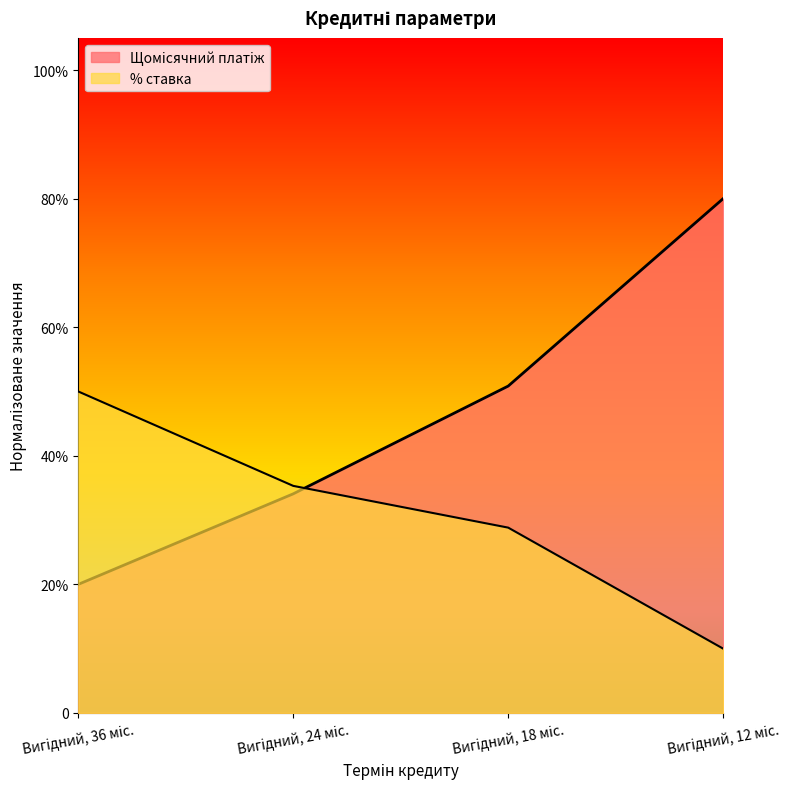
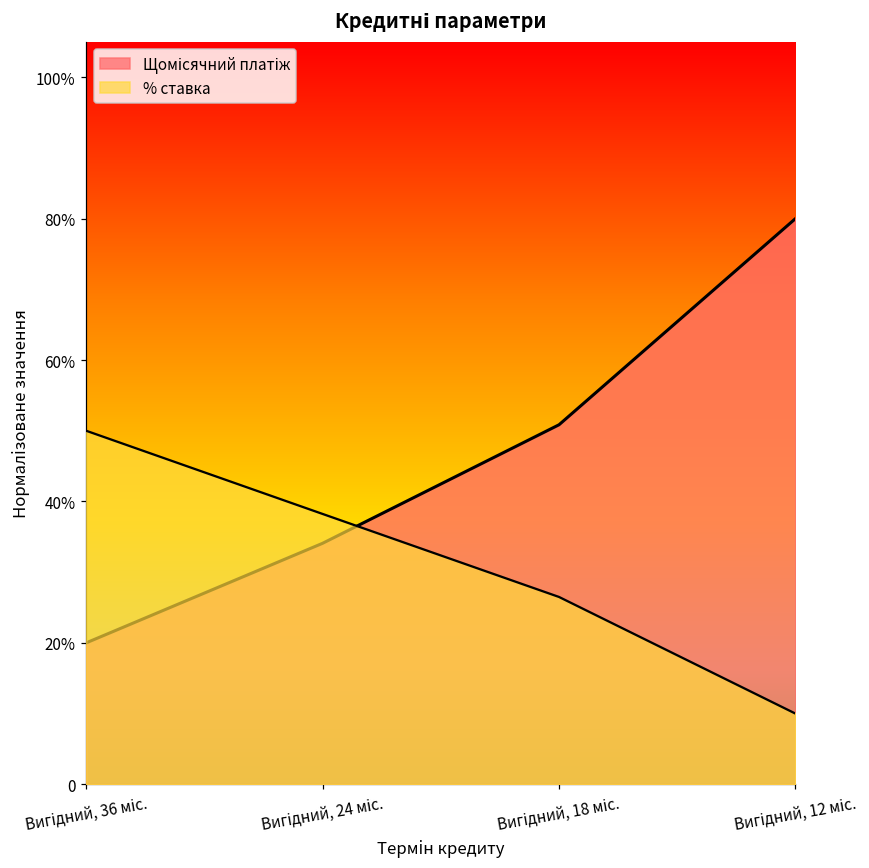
% ставка, Вигідний, 24 міс.: 35% -> 38%
% ставка, Вигідний, 18 міс.: 29% -> 26%
